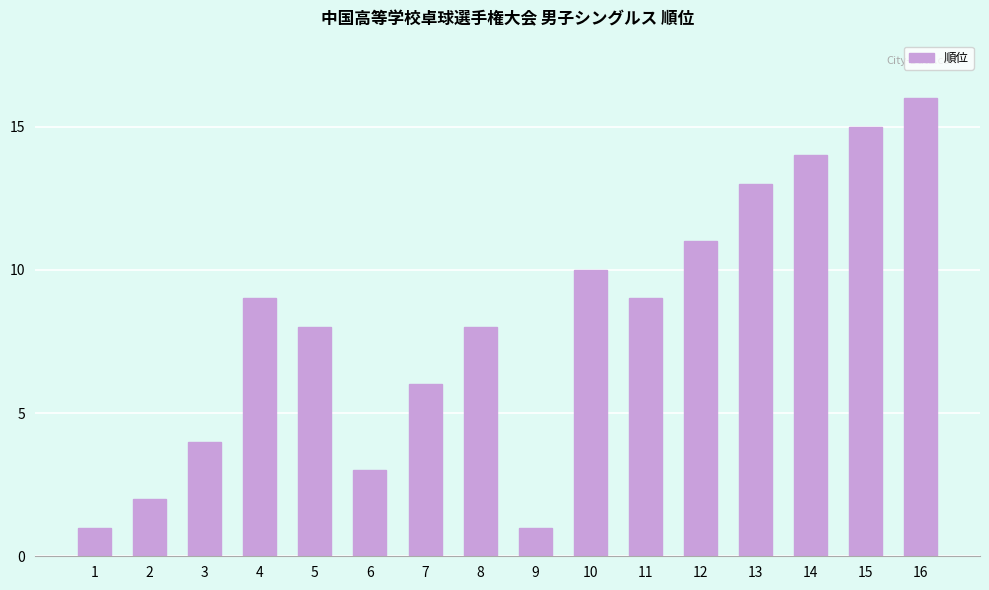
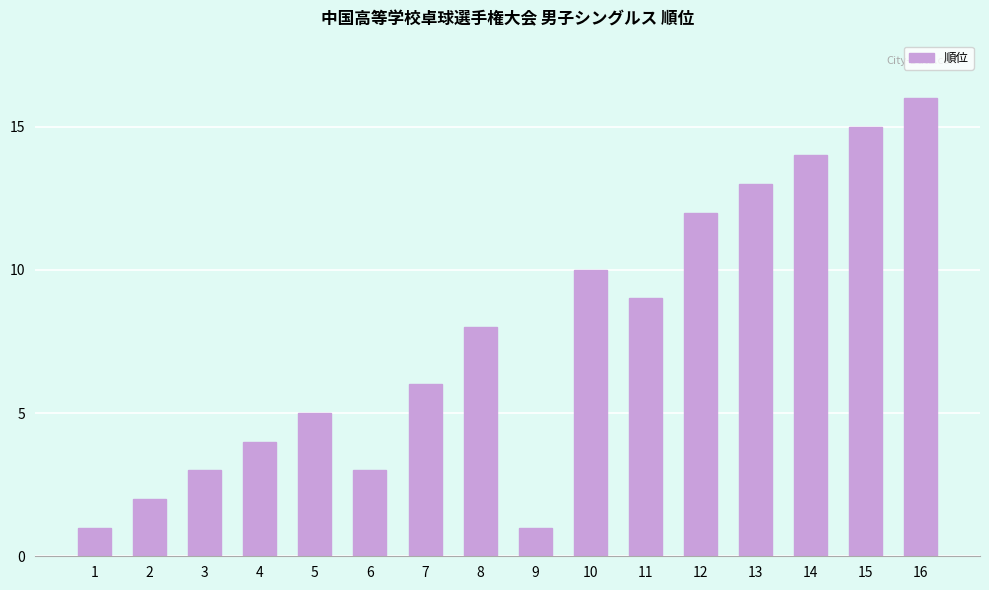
3: 4 -> 3
4: 9 -> 4
5: 8 -> 5
12: 11 -> 12
